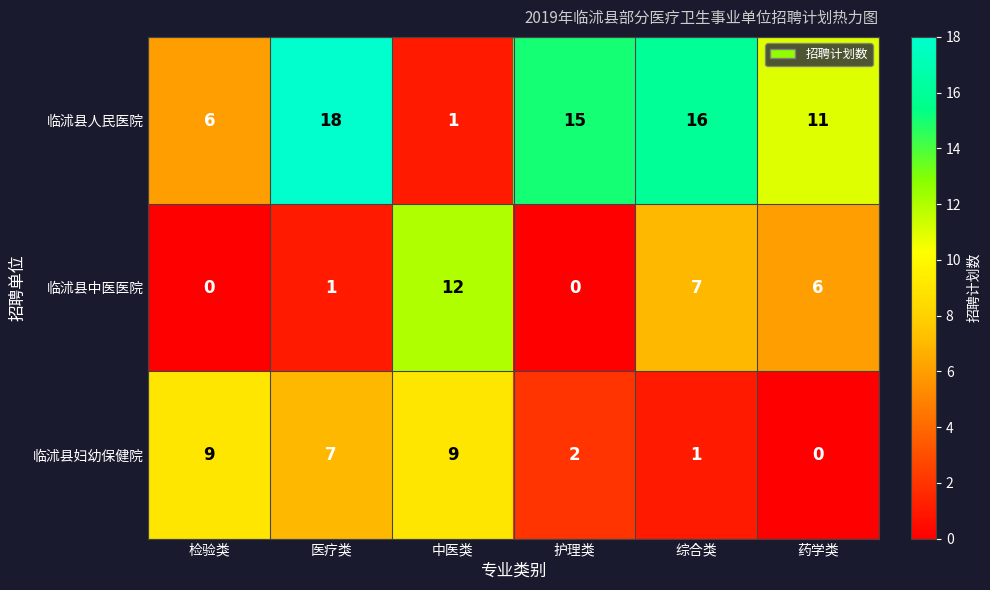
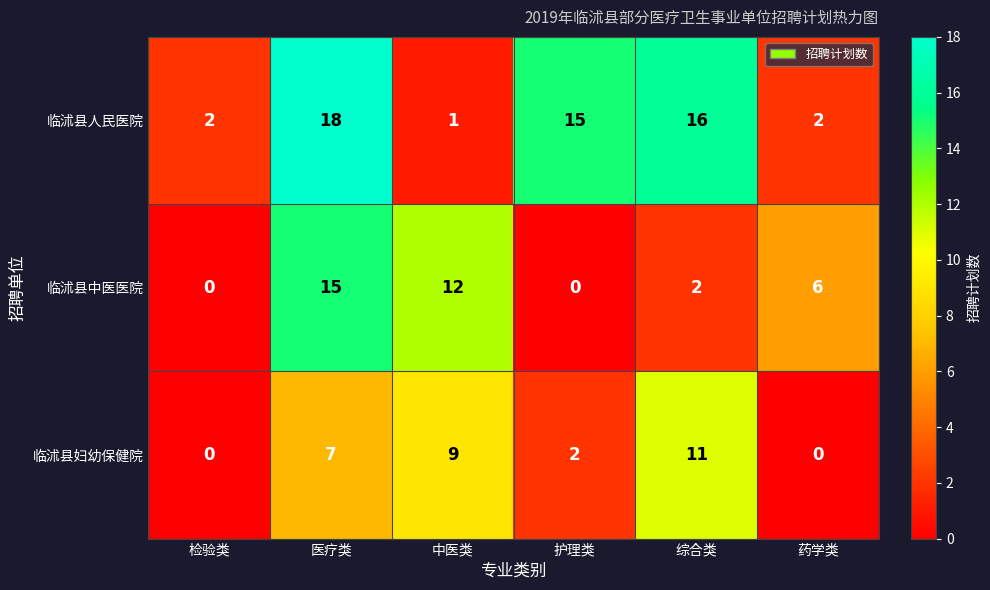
临沭县人民医院, 检验类: 6 -> 2
临沭县人民医院, 药学类: 11 -> 2
临沭县中医医院, 医疗类: 1 -> 15
临沭县中医医院, 综合类: 7 -> 2
临沭县妇幼保健院, 检验类: 9 -> 0
临沭县妇幼保健院, 综合类: 1 -> 11
